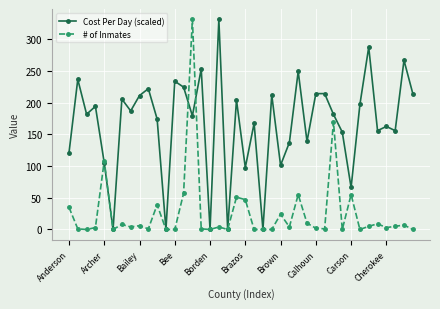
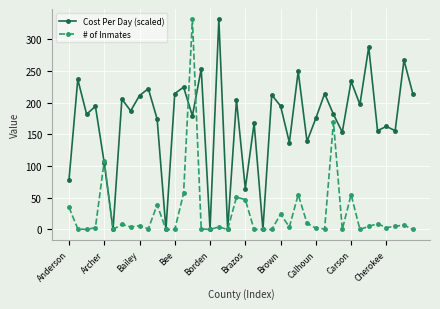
Cost Per Day (scaled), Anderson: 120 -> 80
Cost Per Day (scaled), Bee: 230 -> 210
Cost Per Day (scaled), Brazos: 100 -> 60
Cost Per Day (scaled), Brown: 100 -> 190
Cost Per Day (scaled), Calhoun: 210 -> 180
Cost Per Day (scaled), Carson: 70 -> 230
